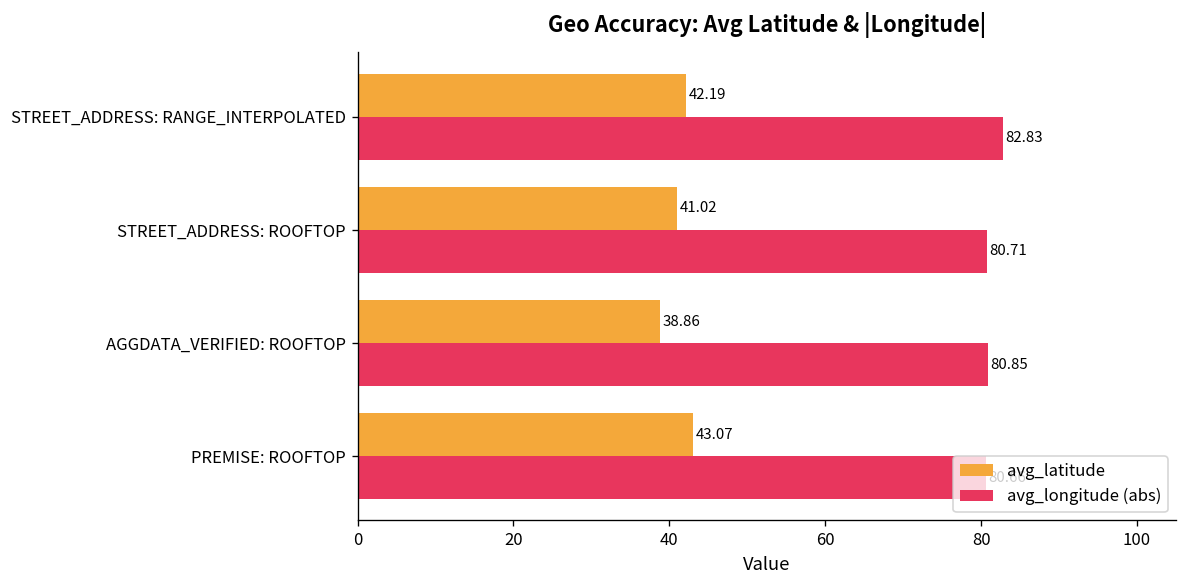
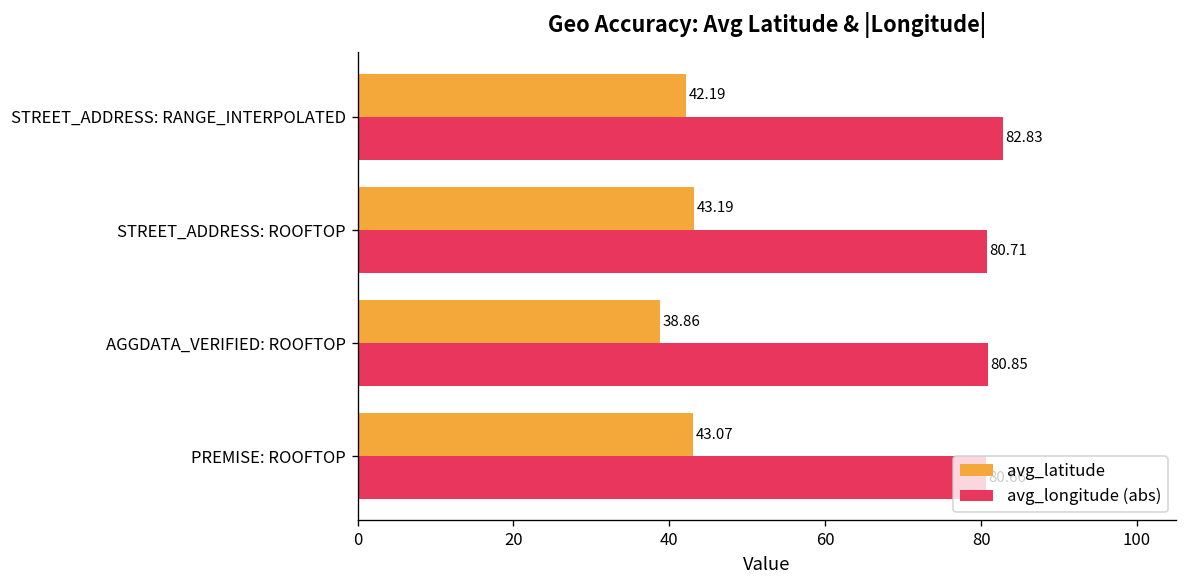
avg_latitude, STREET_ADDRESS: ROOFTOP: 41.02 -> 43.19
